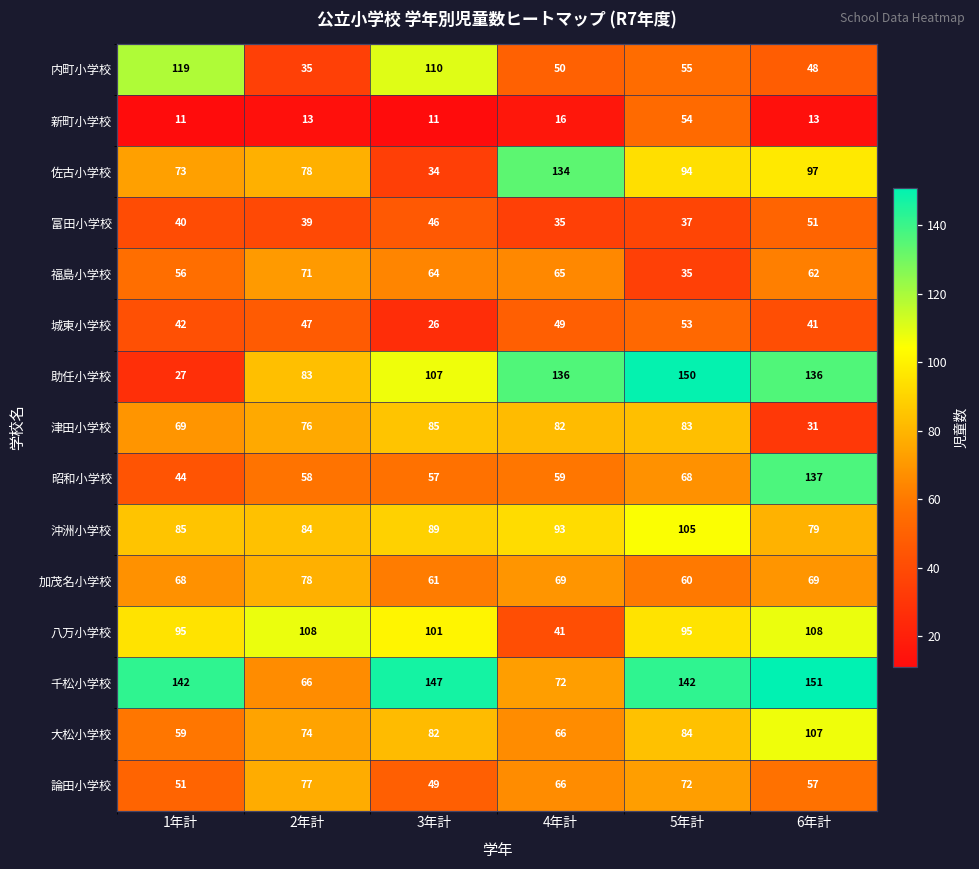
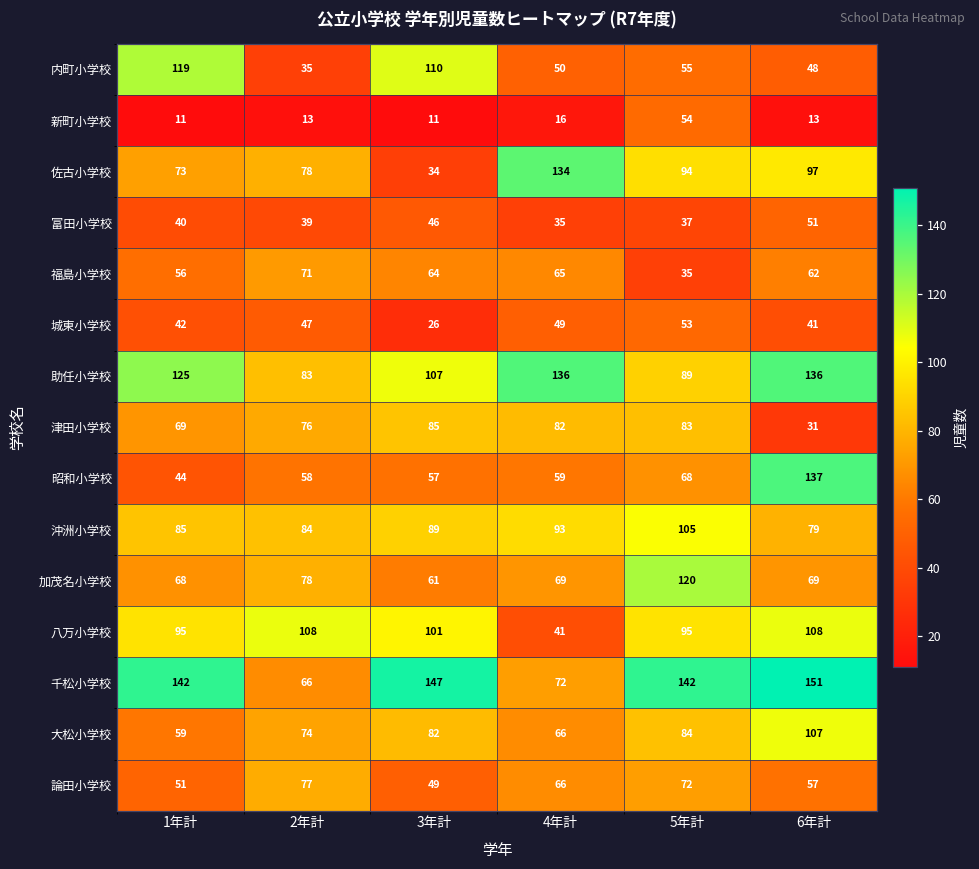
助任小学校, 1年計: 27 -> 125
助任小学校, 5年計: 150 -> 89
加茂名小学校, 5年計: 60 -> 120
